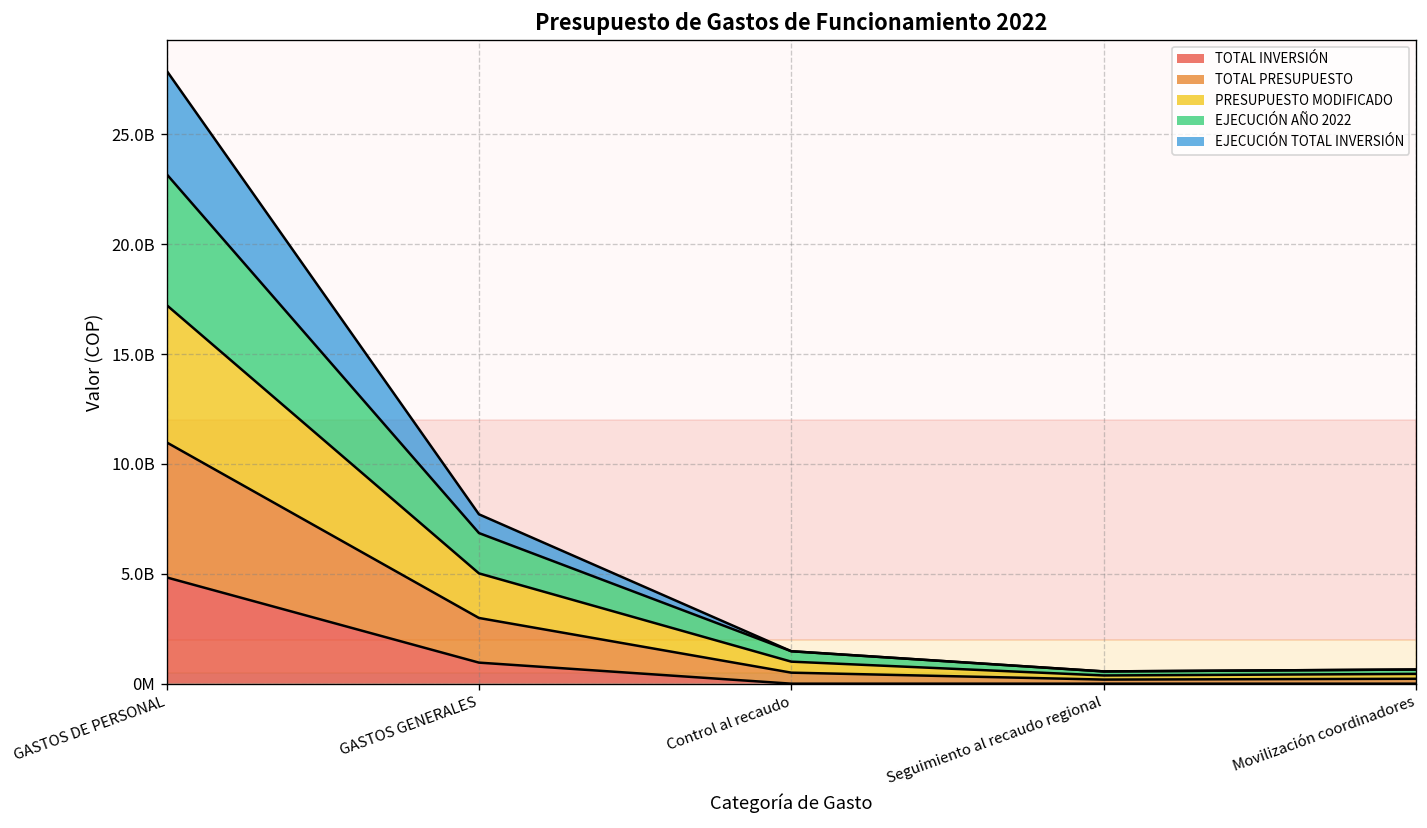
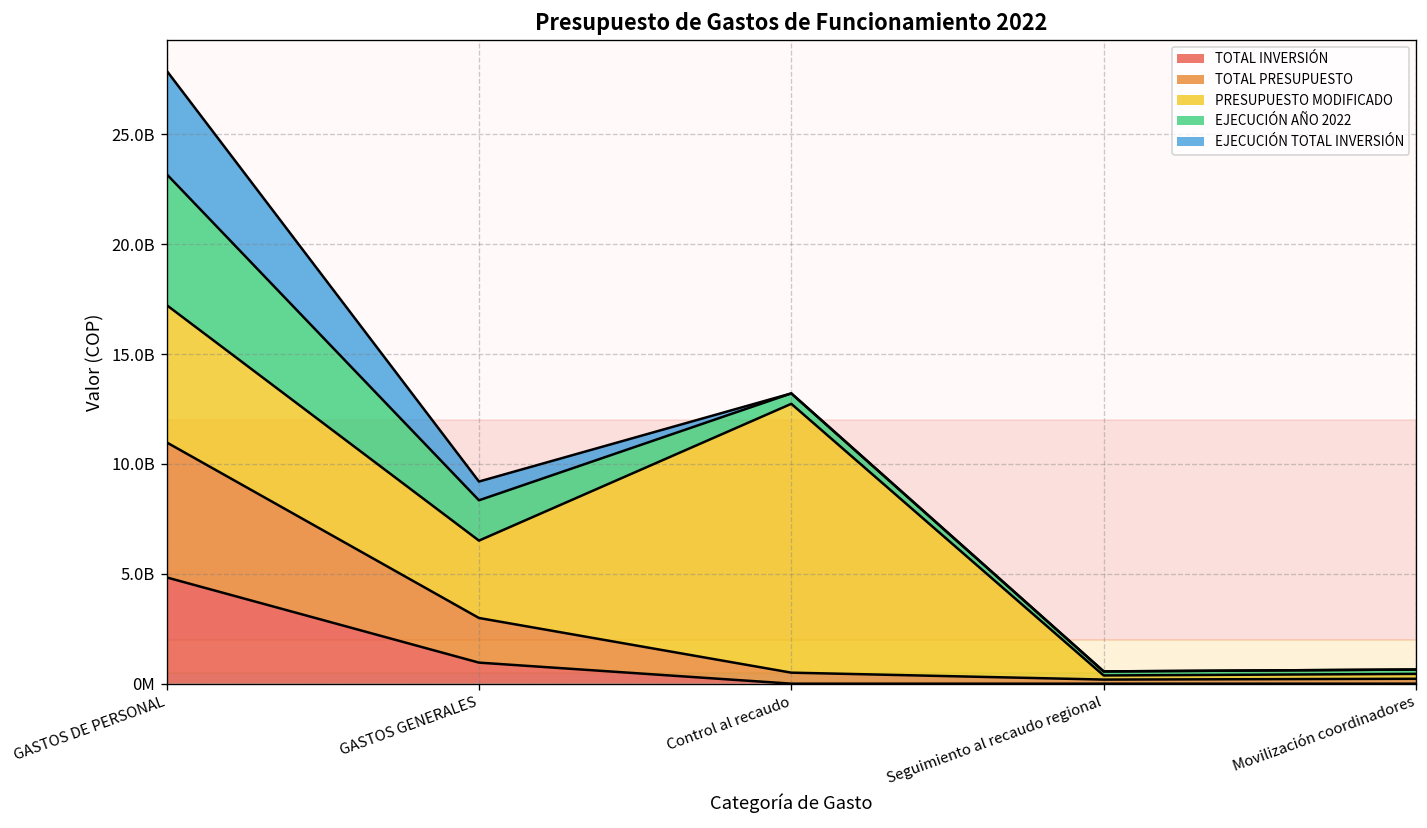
PRESUPUESTO MODIFICADO, GASTOS GENERALES: 2000000000 -> 3500000000
PRESUPUESTO MODIFICADO, Control al recaudo: 500000000 -> 12200000000
